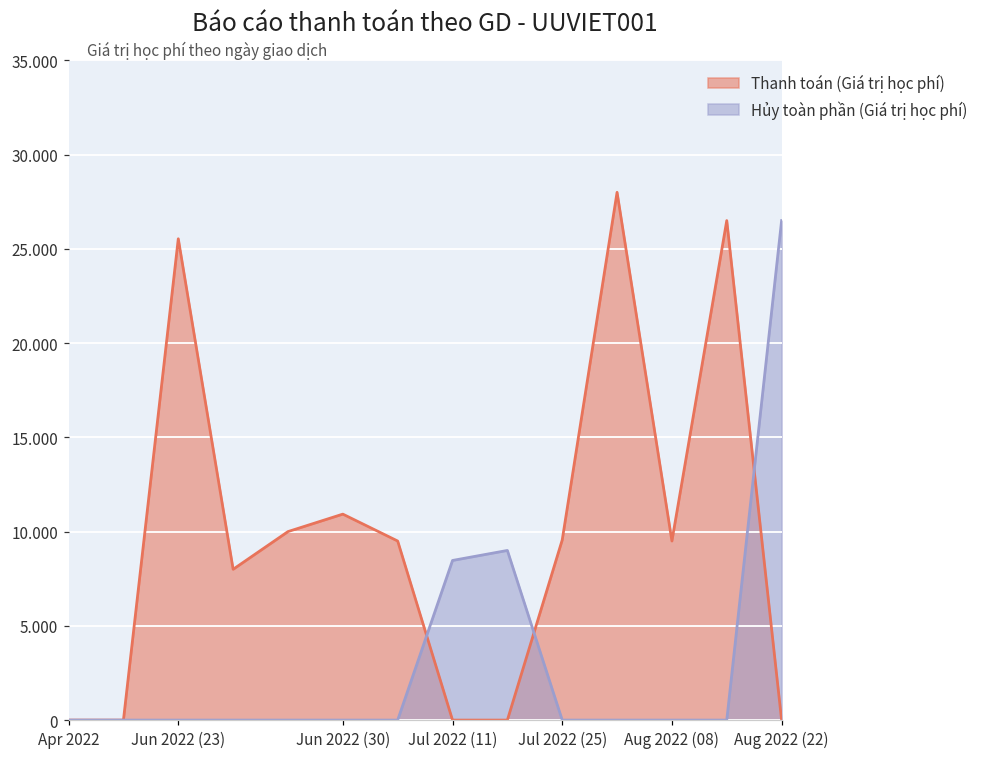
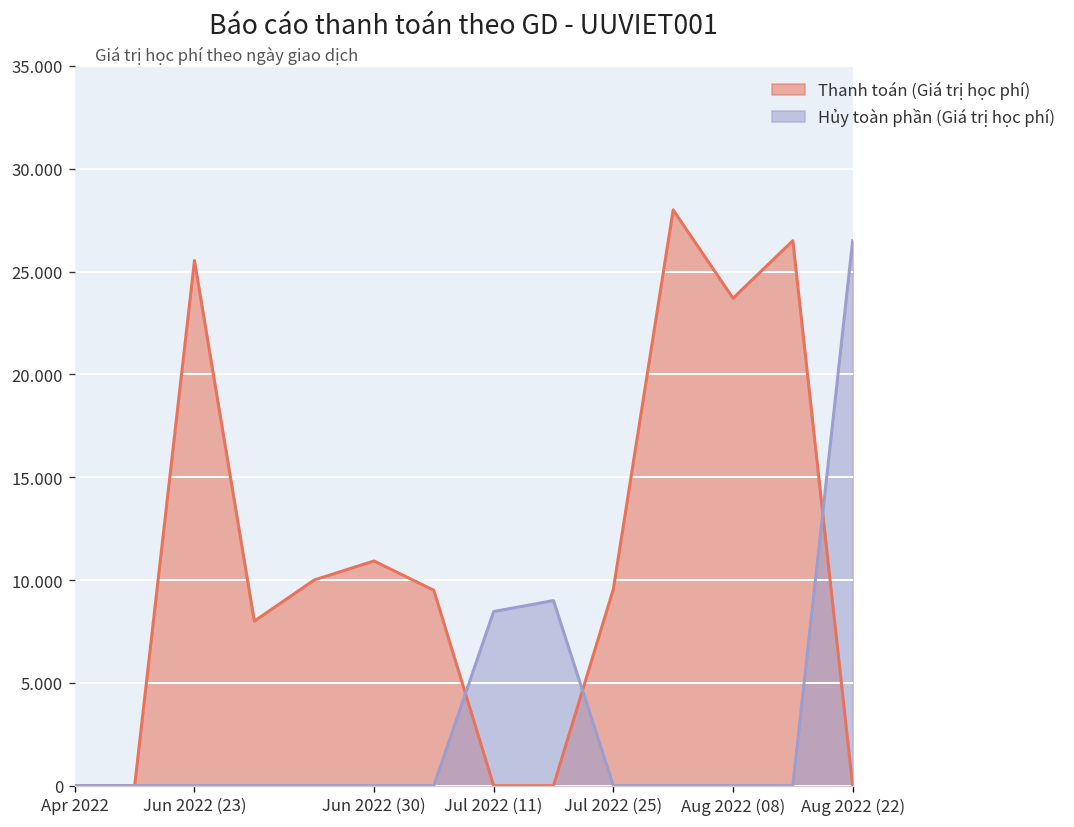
Thanh toán (Giá trị học phí), Aug 2022 (08): 9.5 -> 23.7
